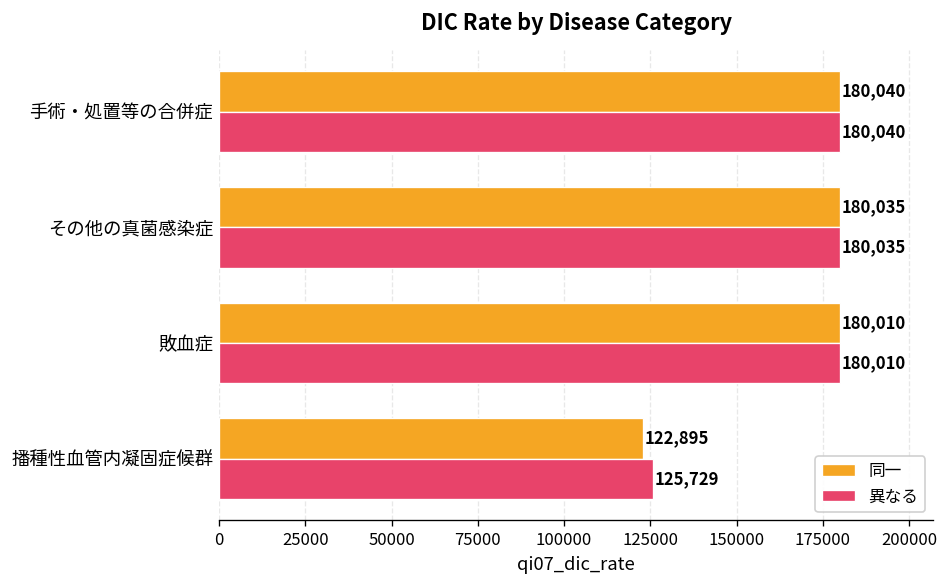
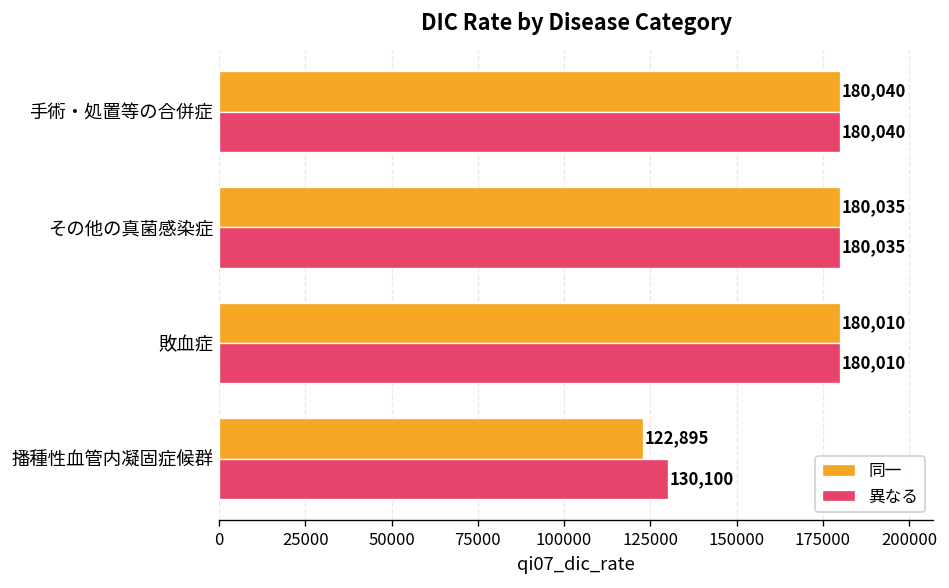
異なる, 播種性血管内凝固症候群: 125,729 -> 130,100
